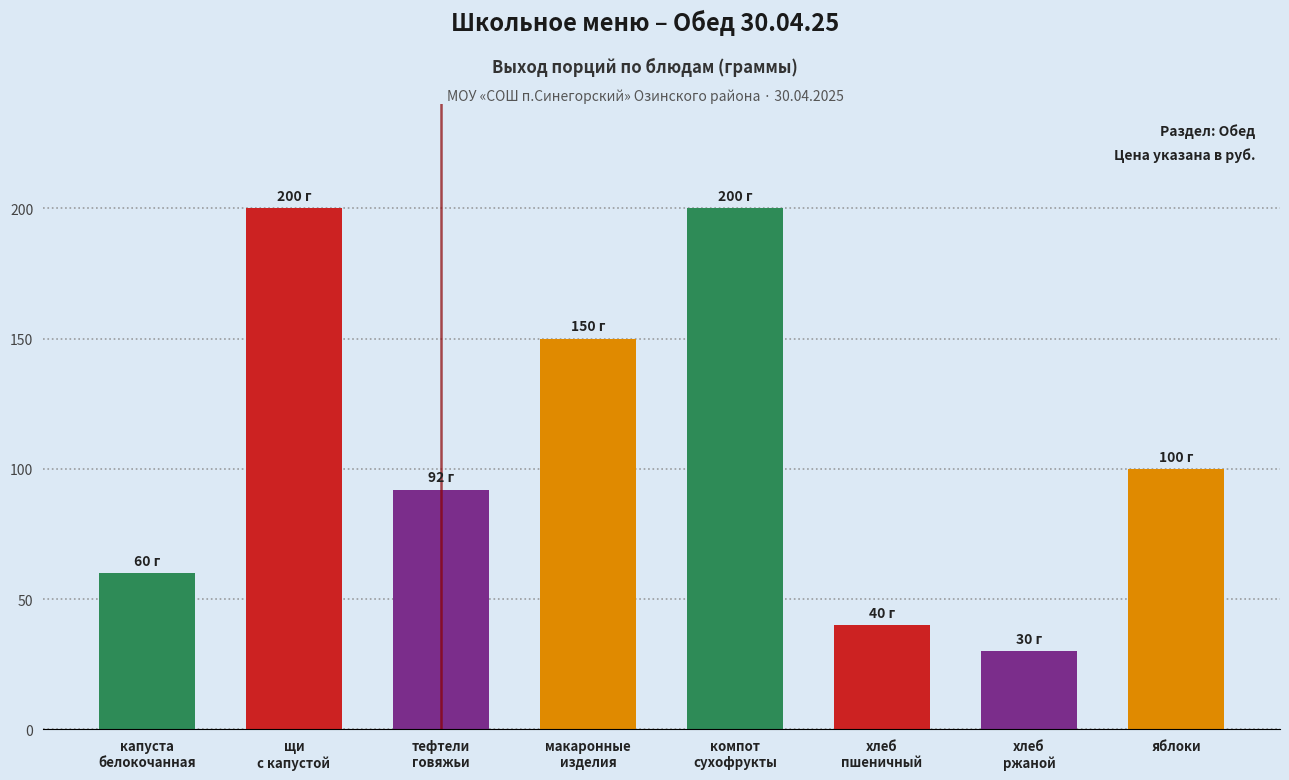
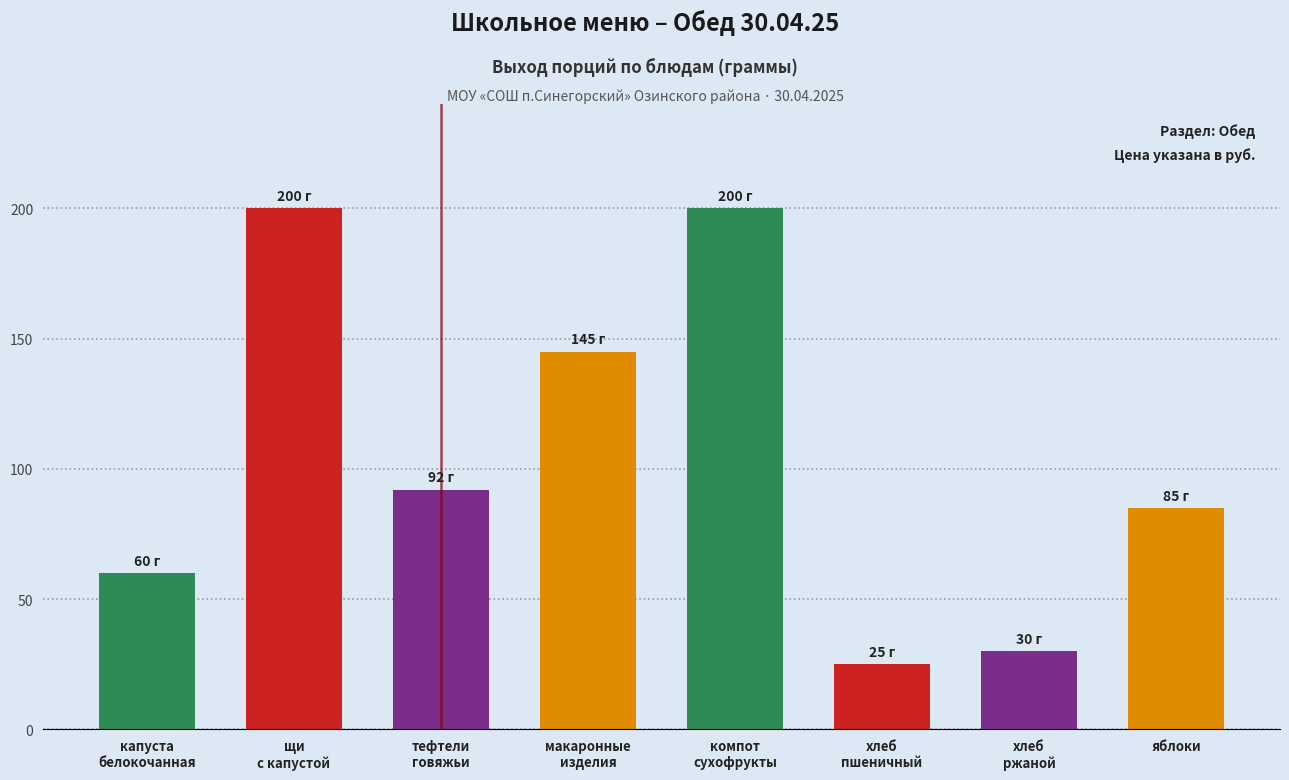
макаронные изделия: 150 -> 145
хлеб пшеничный: 40 -> 25
яблоки: 100 -> 85
